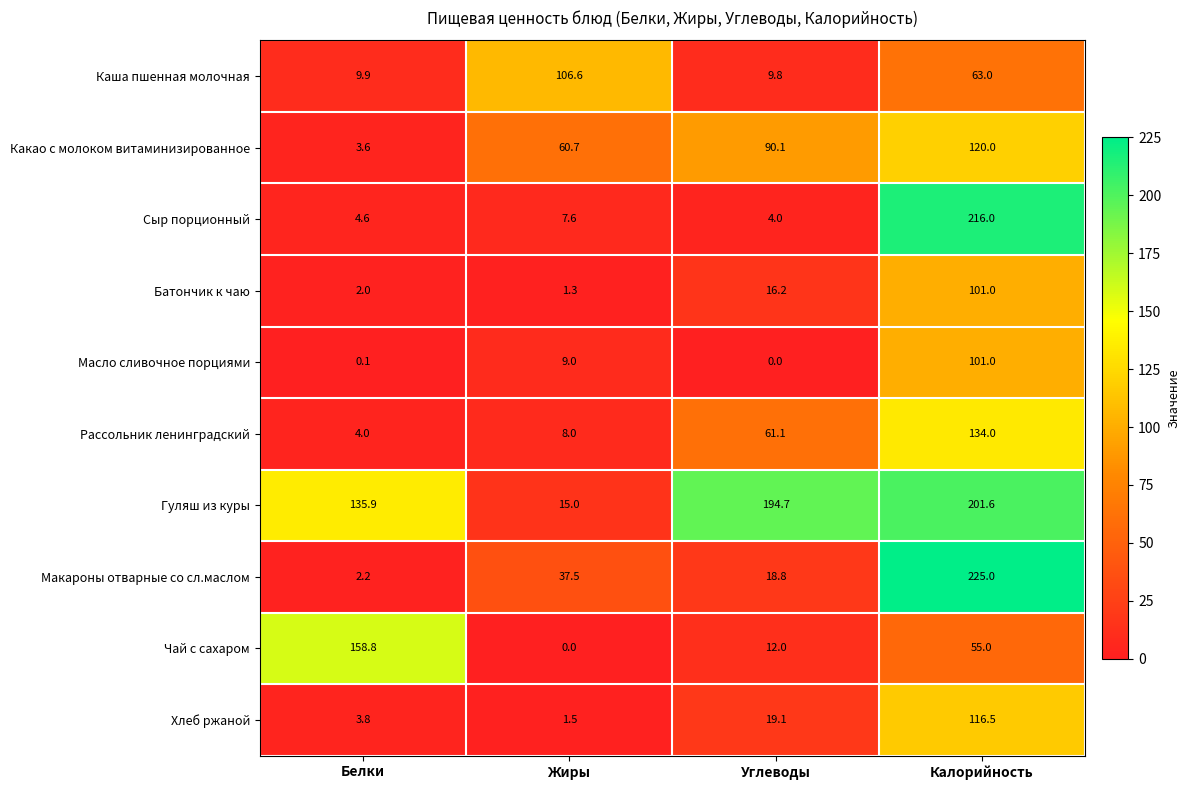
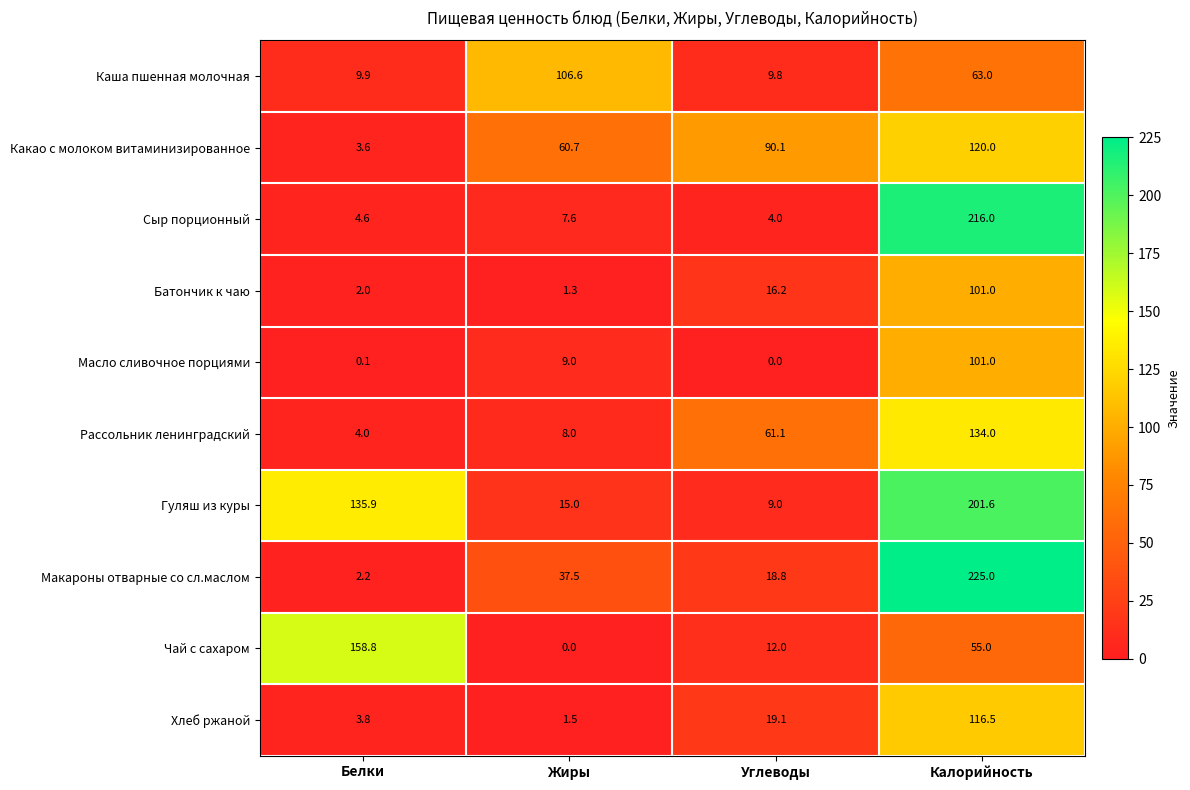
Гуляш из куры, Углеводы: 194.7 -> 9.0
